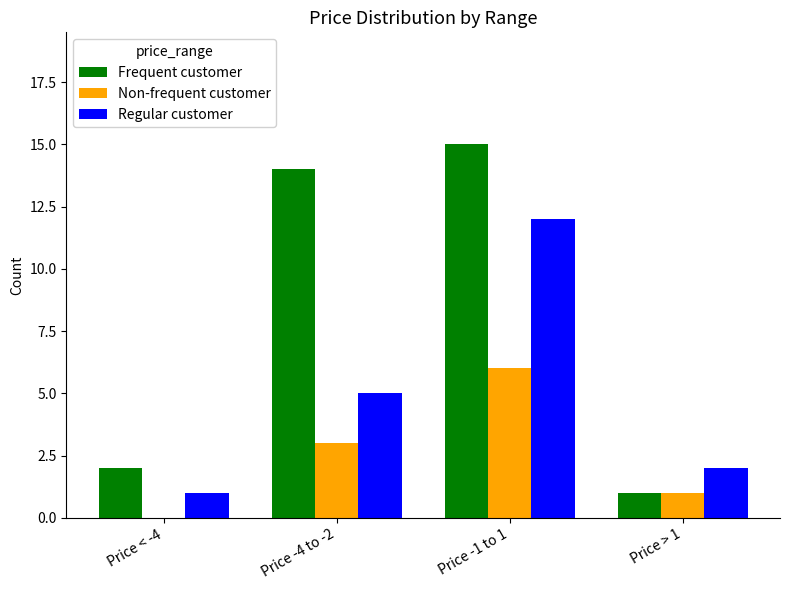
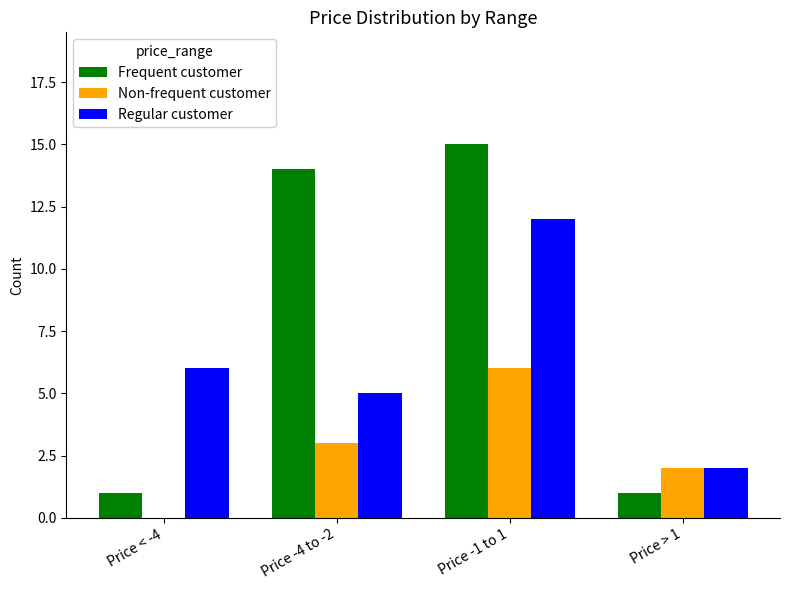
Frequent customer, Price < -4: 2 -> 1
Regular customer, Price < -4: 1 -> 6
Non-frequent customer, Price > 1: 1 -> 2
